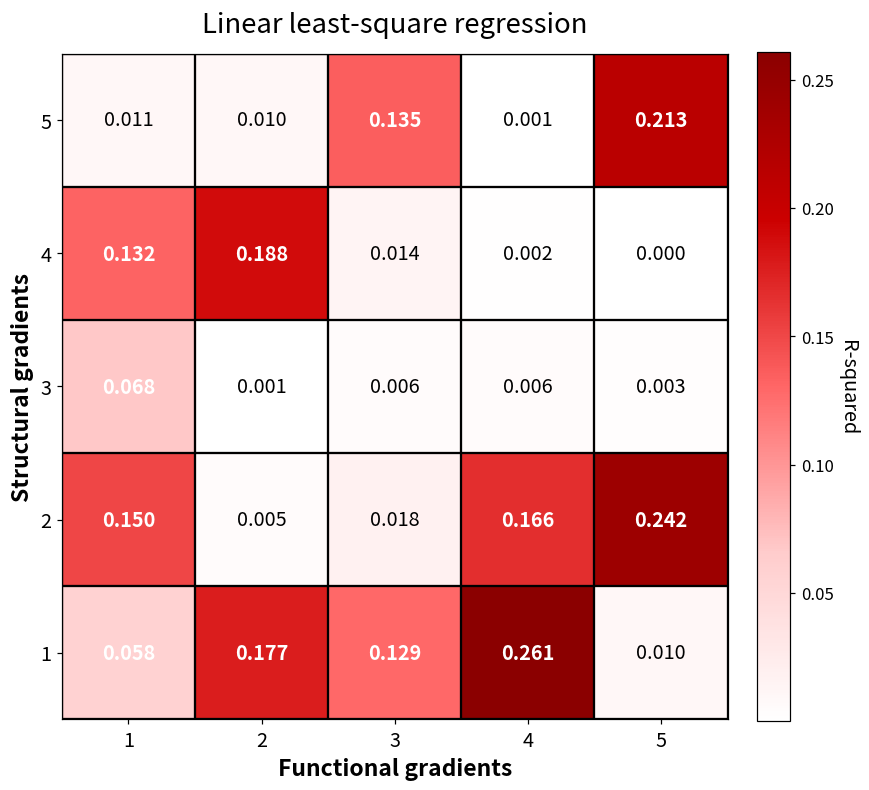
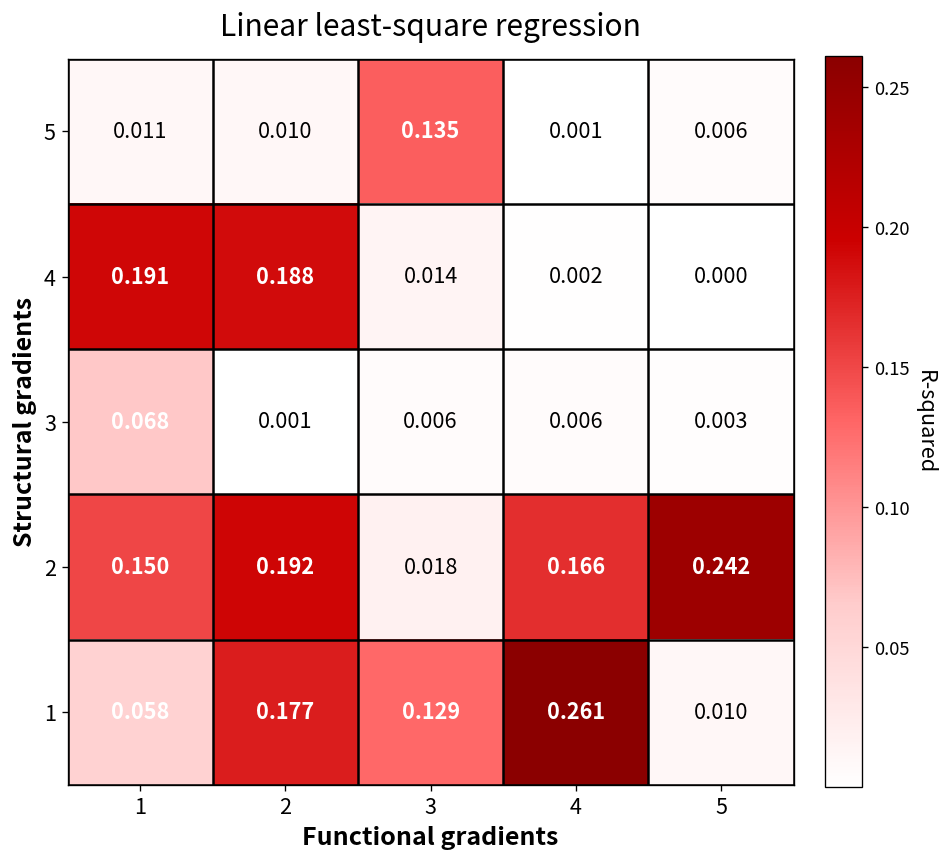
5, 5: 0.213 -> 0.006
4, 1: 0.132 -> 0.191
2, 2: 0.005 -> 0.192
